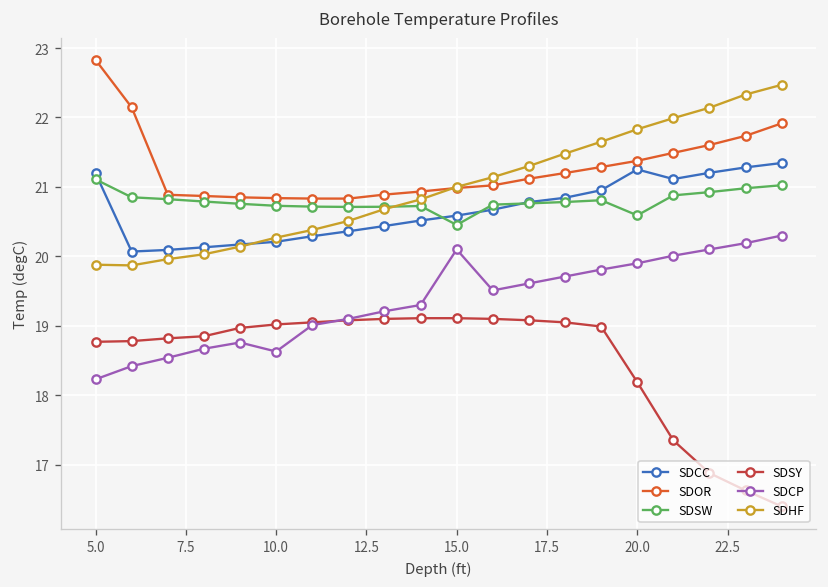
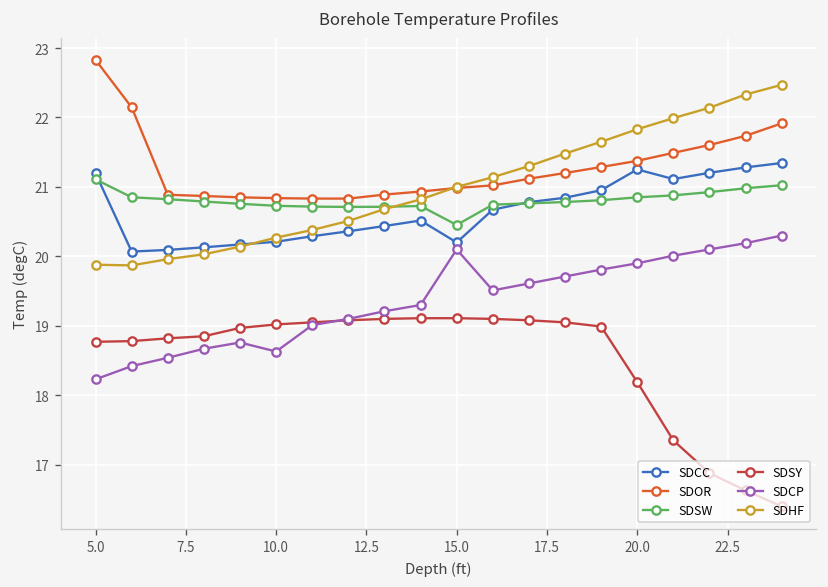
SDCC, 15.0: 20.6 -> 20.2
SDSW, 20.0: 20.6 -> 20.8
